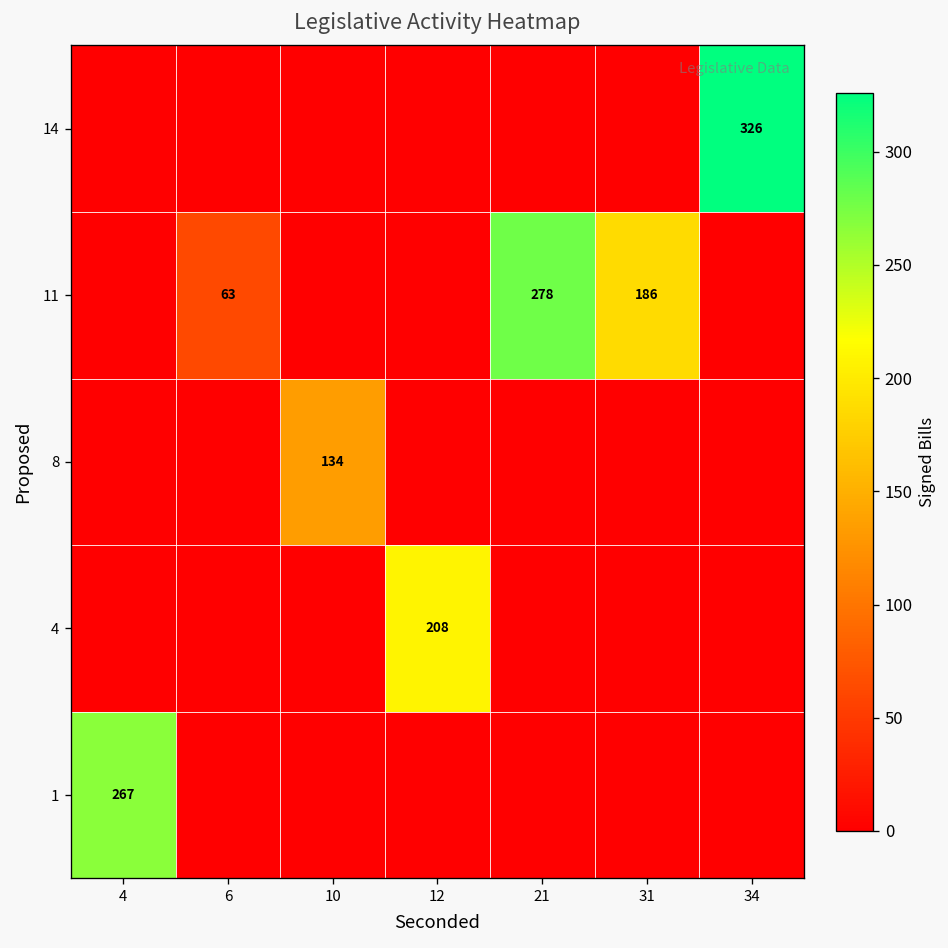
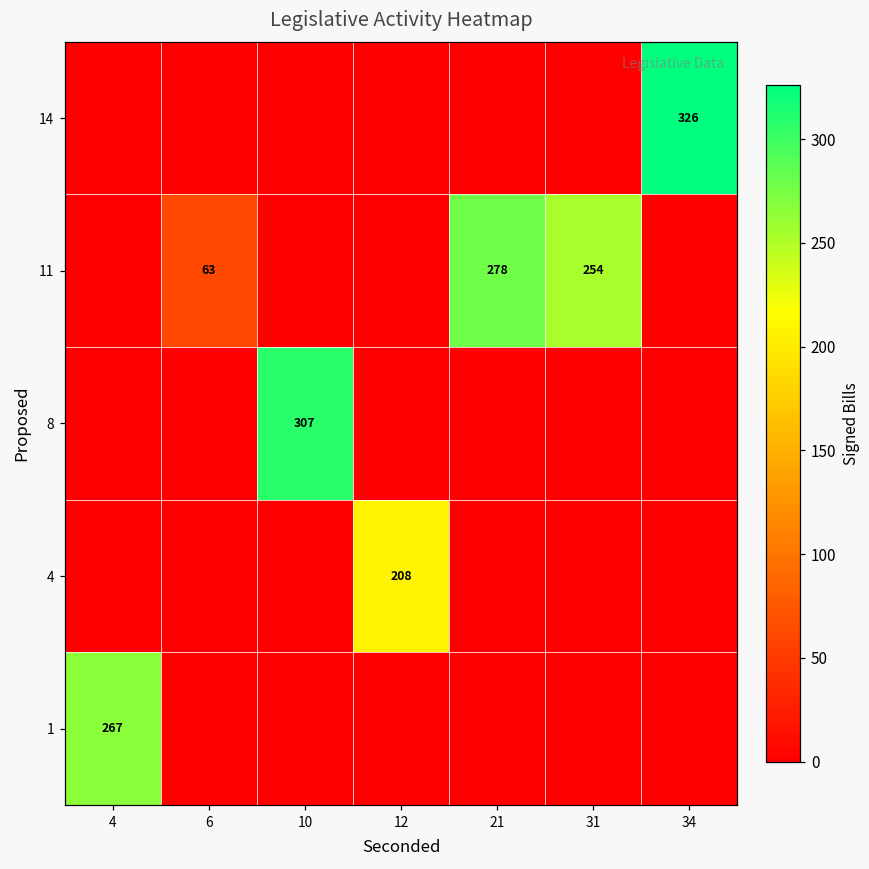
11, 31: 186 -> 254
8, 10: 134 -> 307
